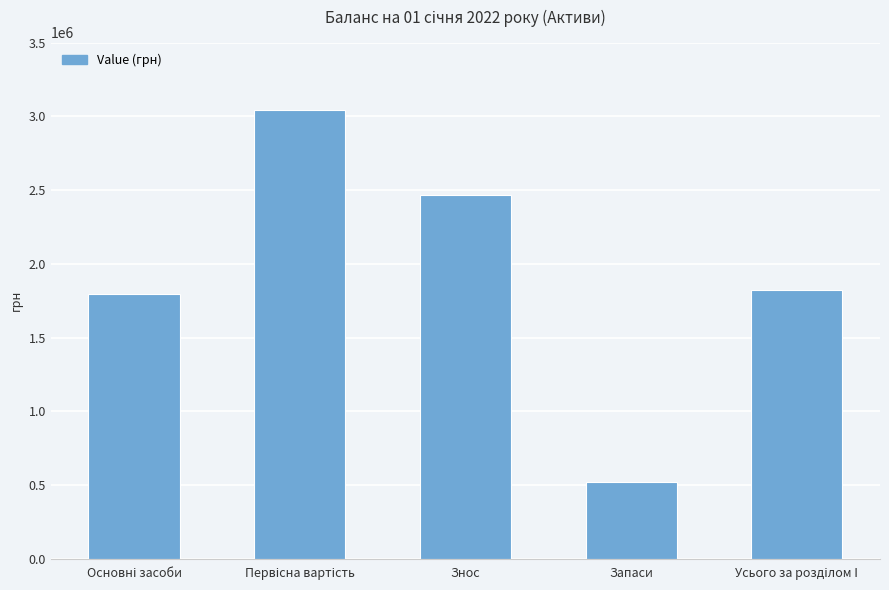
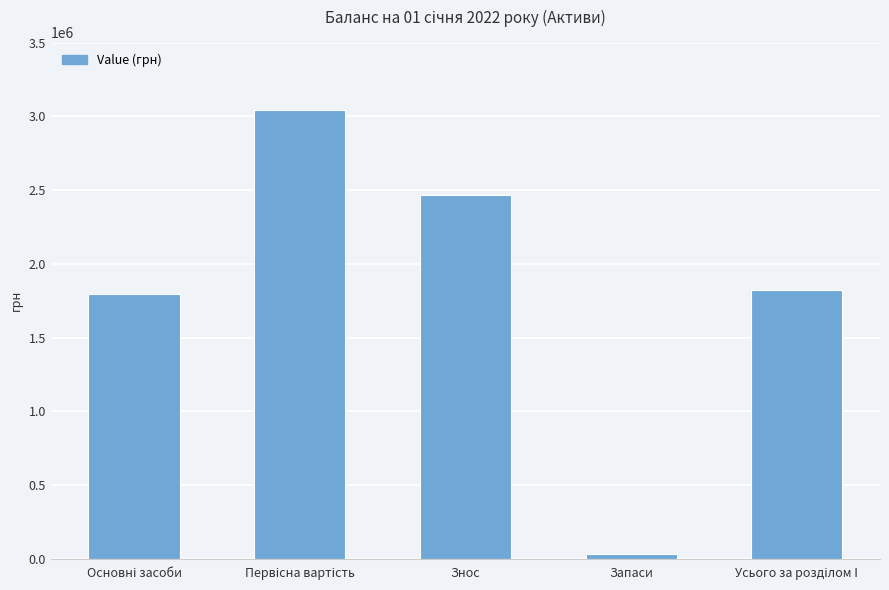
Запаси: 520000 -> 30000
